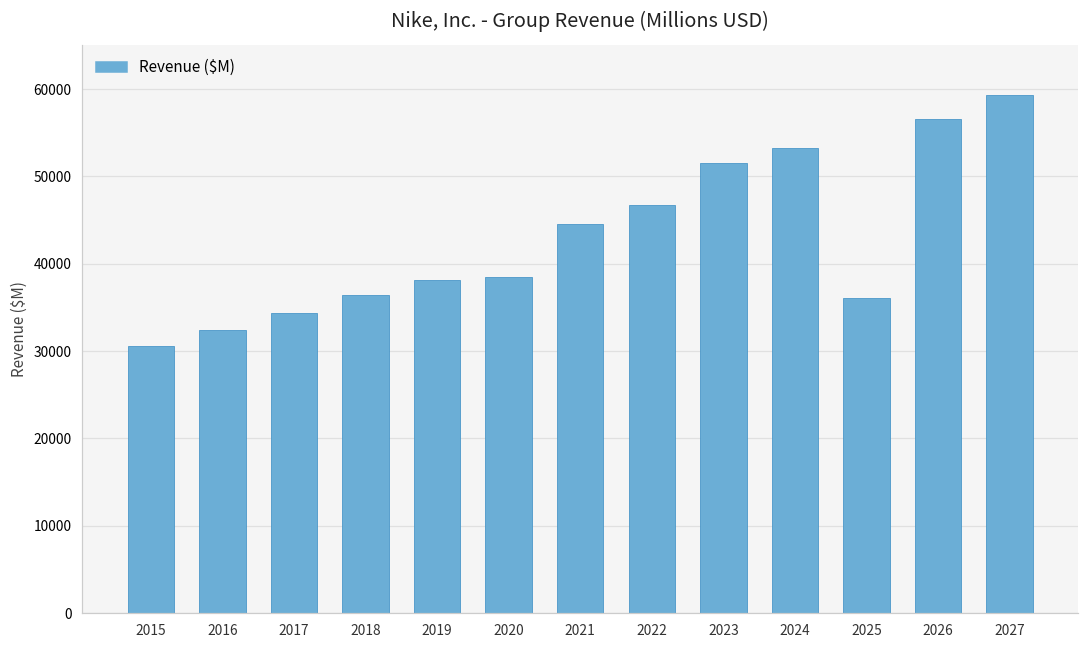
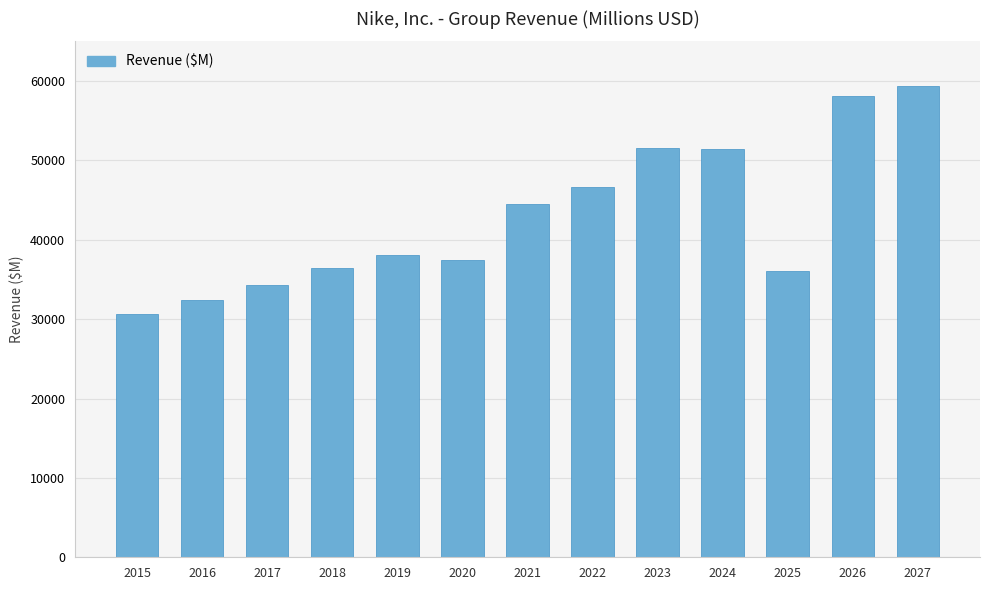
2020: 39000 -> 37000
2024: 53000 -> 51000
2026: 57000 -> 58000
